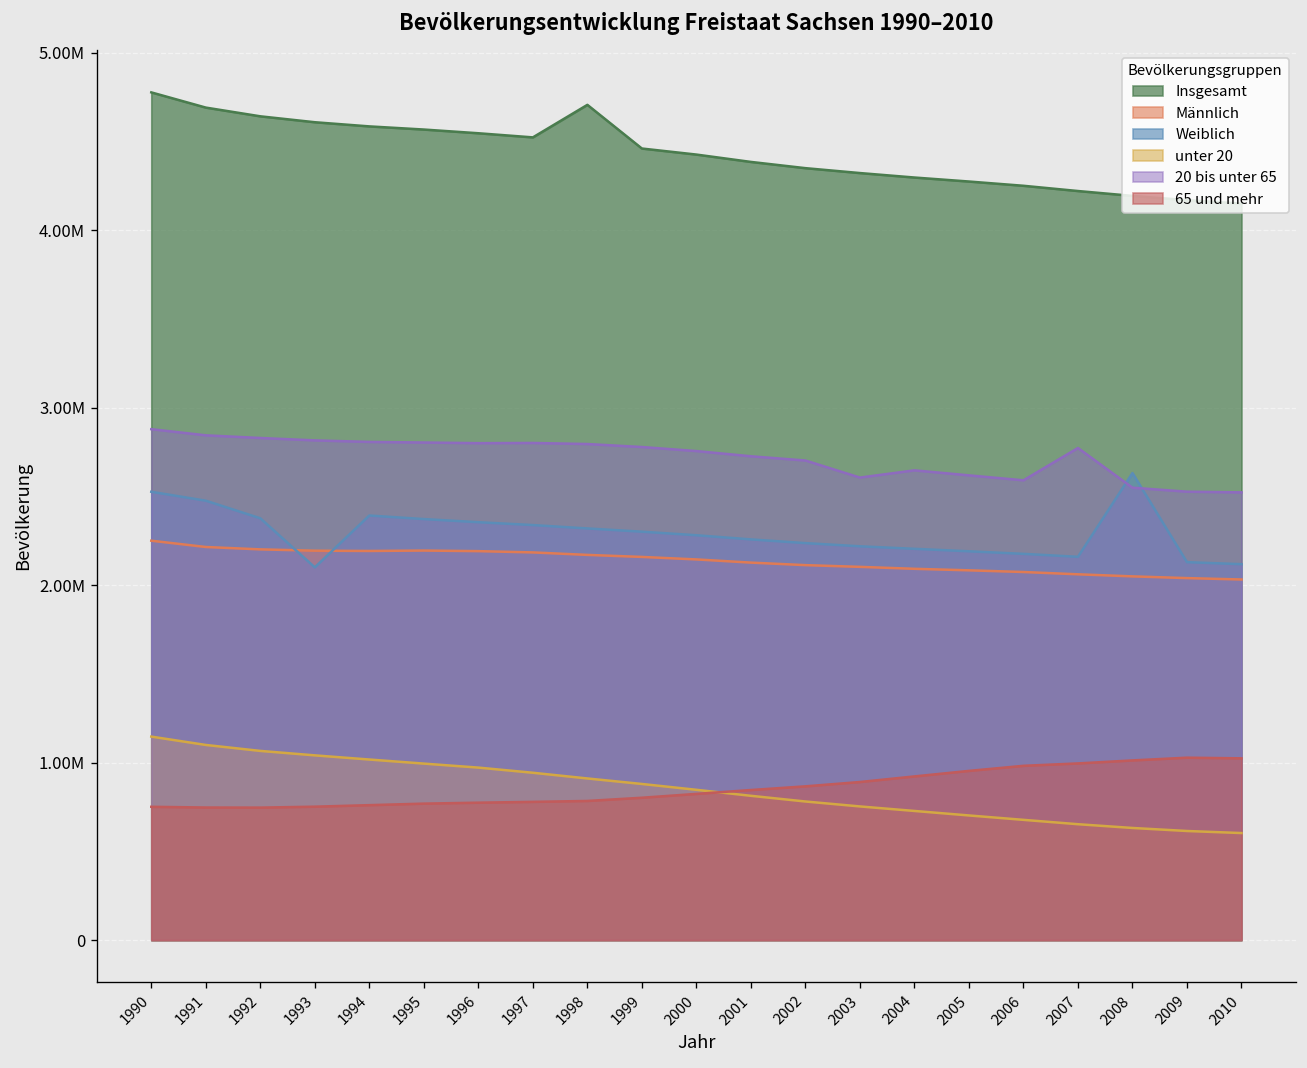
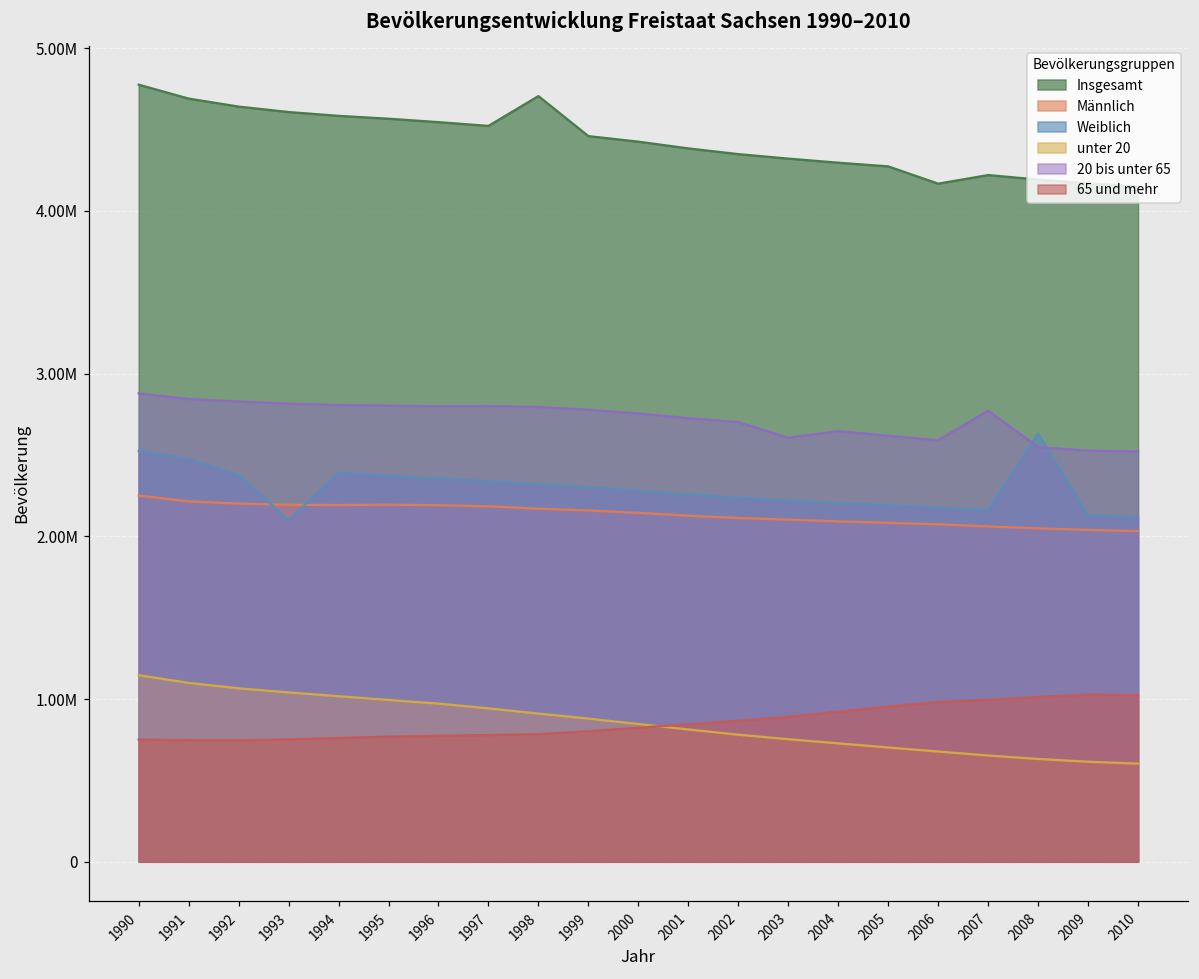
Insgesamt, 2006: 4250000 -> 4170000
